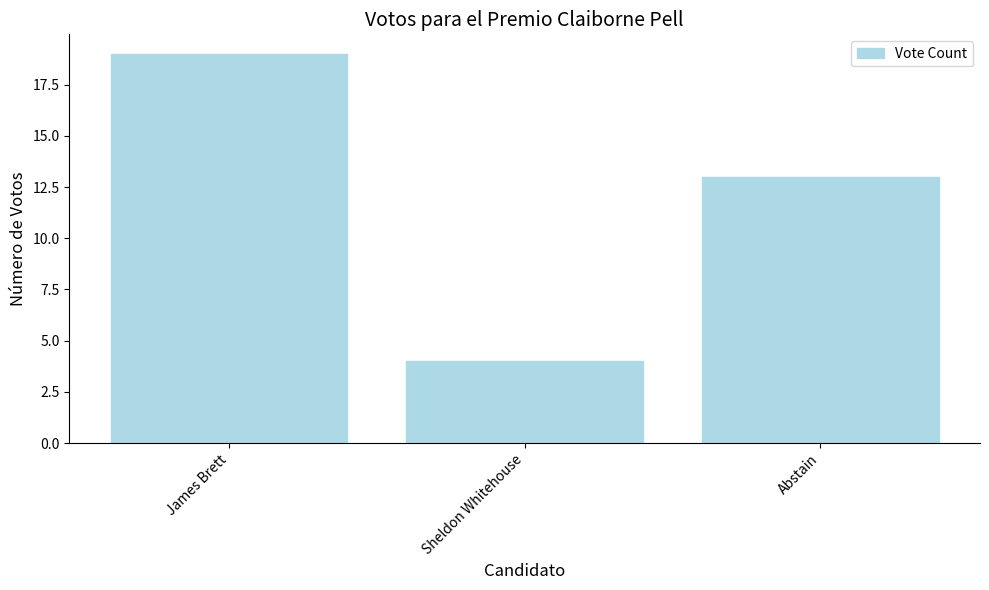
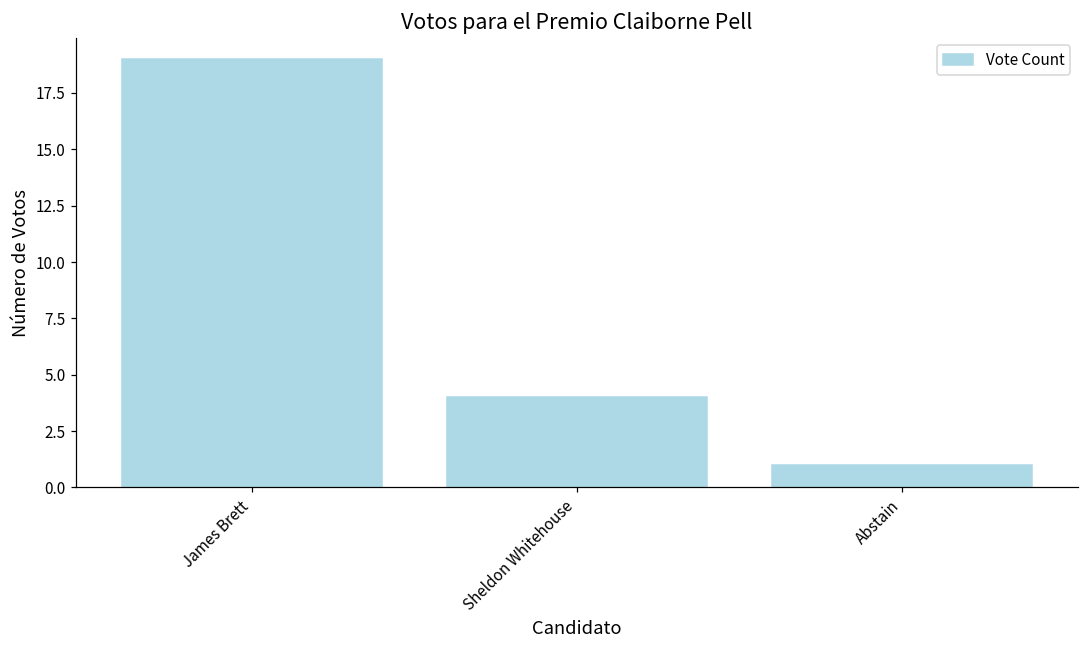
Abstain: 13 -> 1
